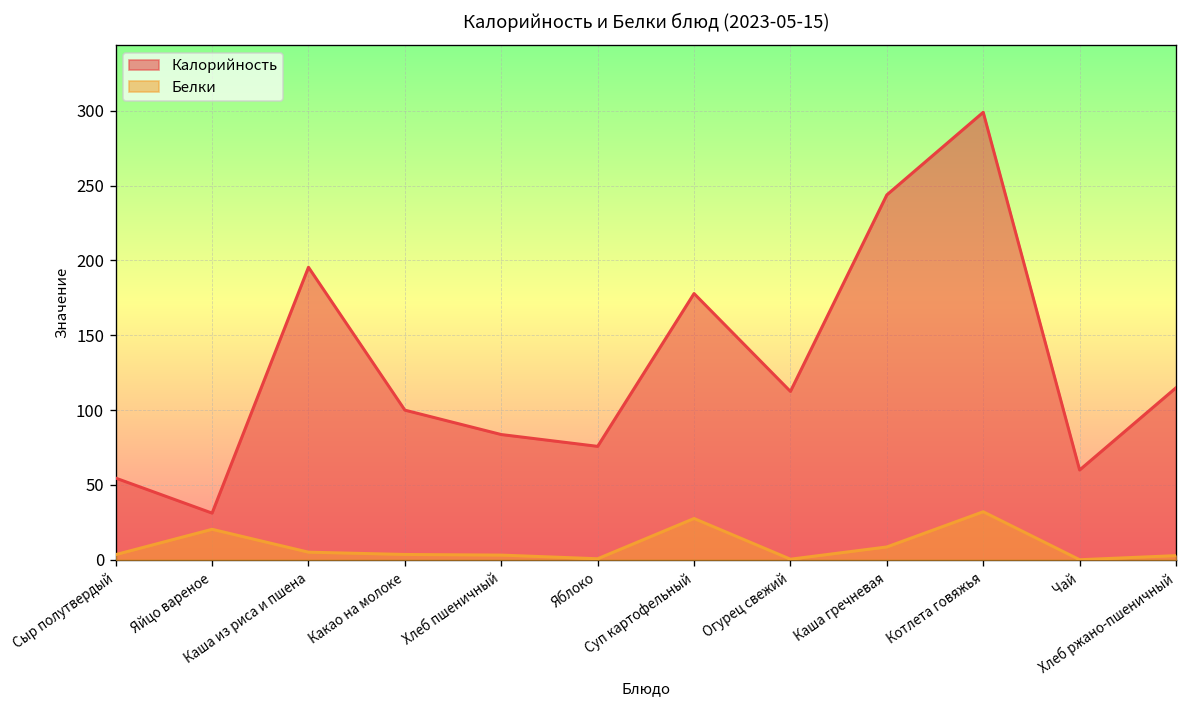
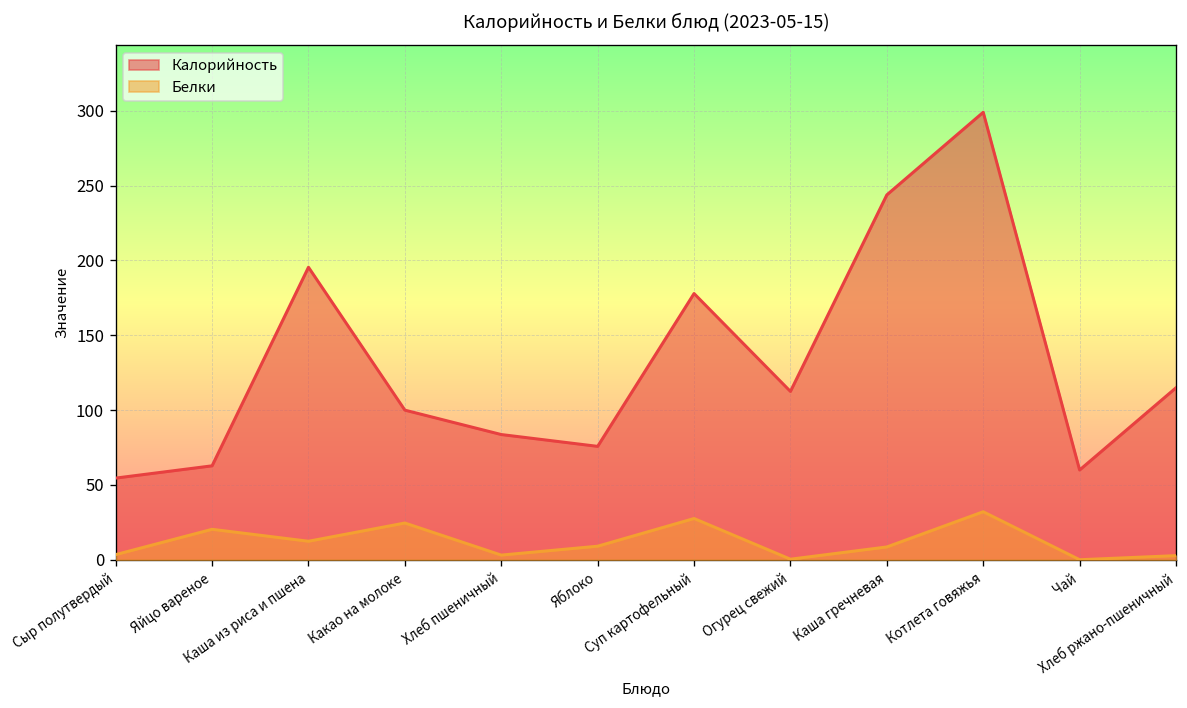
Калорийность, Яйцо вареное: 31 -> 63
Белки, Каша из риса и пшена: 5 -> 12
Белки, Какао на молоке: 4 -> 25
Белки, Яблоко: 1 -> 9
